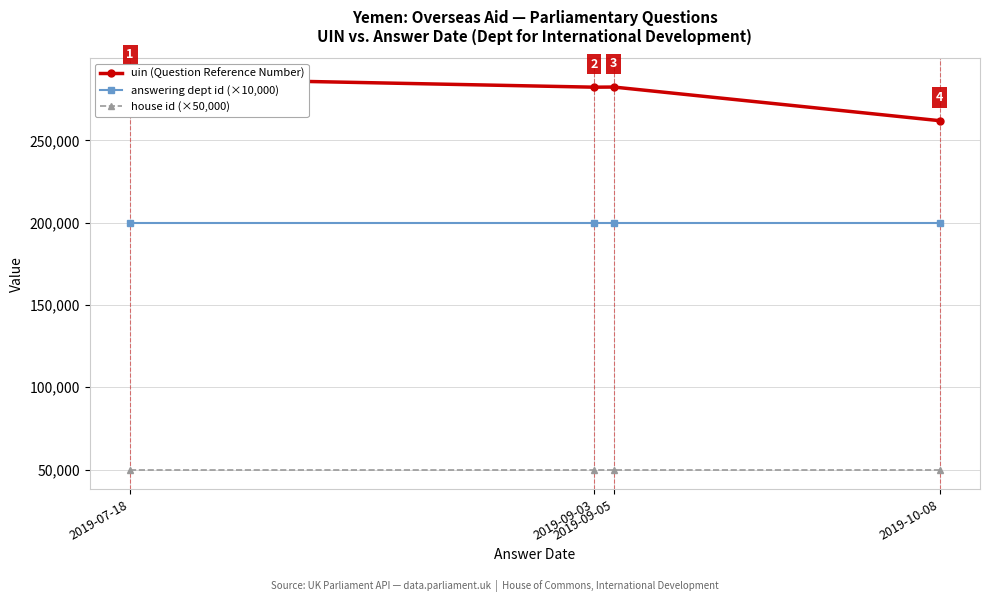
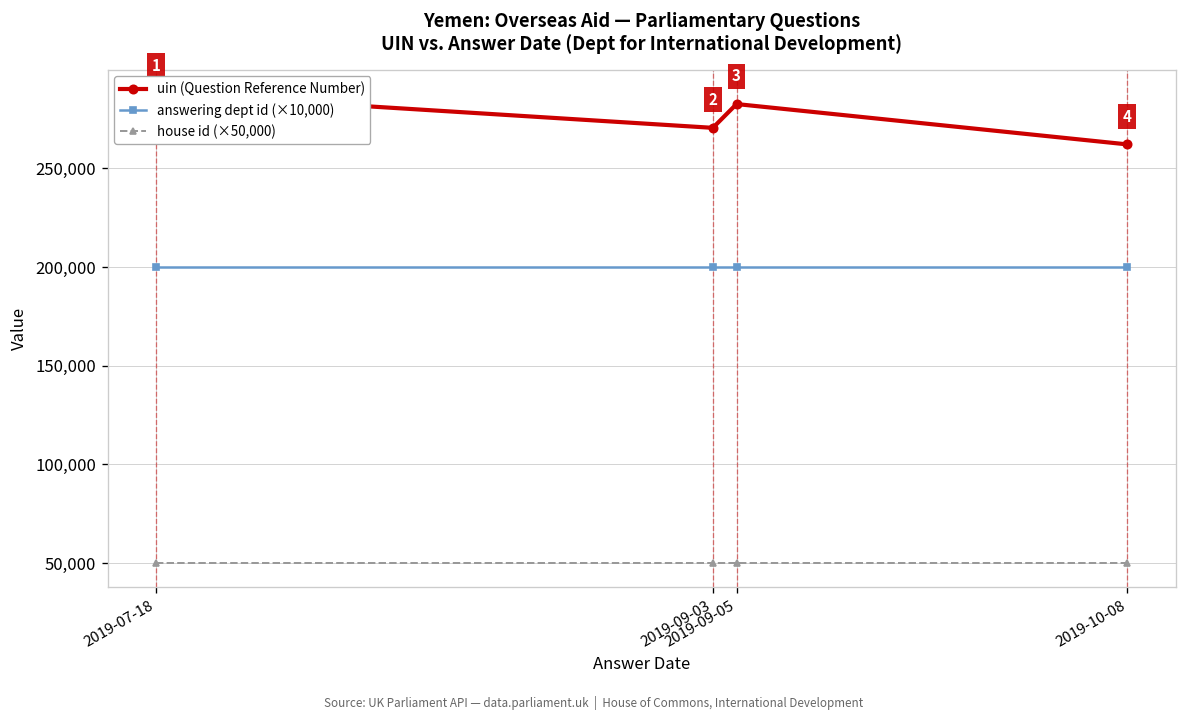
uin (Question Reference Number), 2019-09-03: 282,000 -> 270,000
